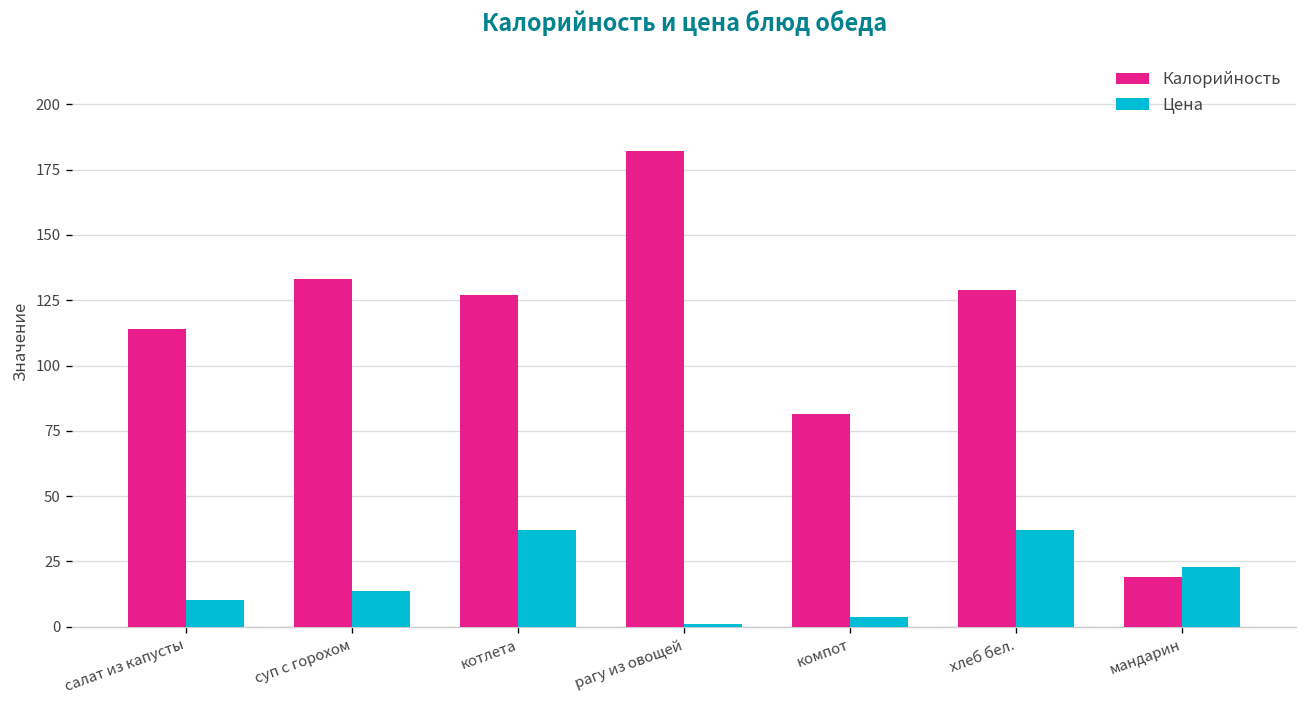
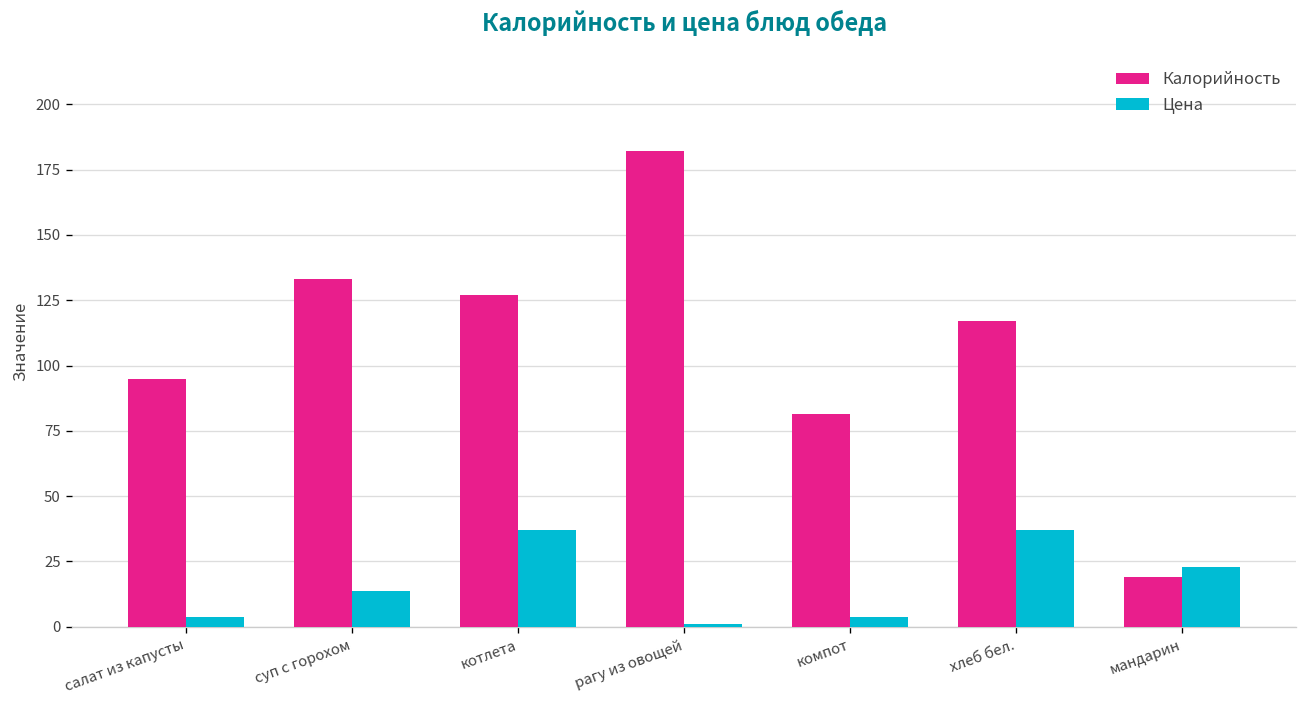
Калорийность, салат из капусты: 114 -> 95
Цена, салат из капусты: 10 -> 4
Калорийность, хлеб бел.: 129 -> 117
